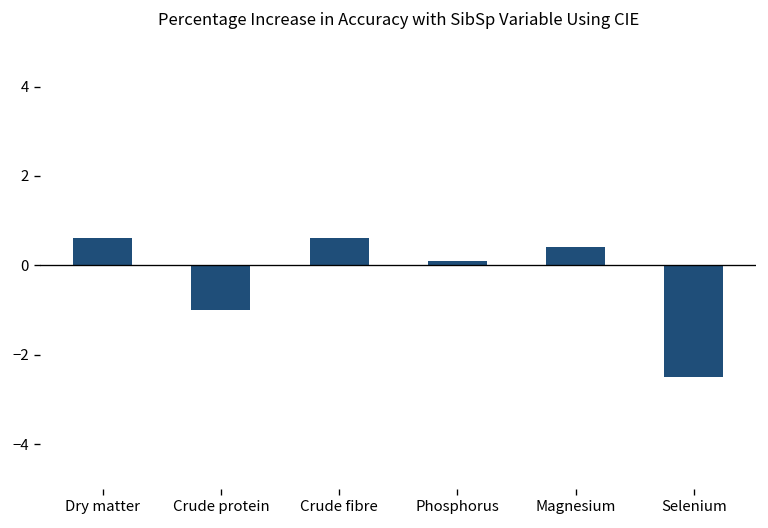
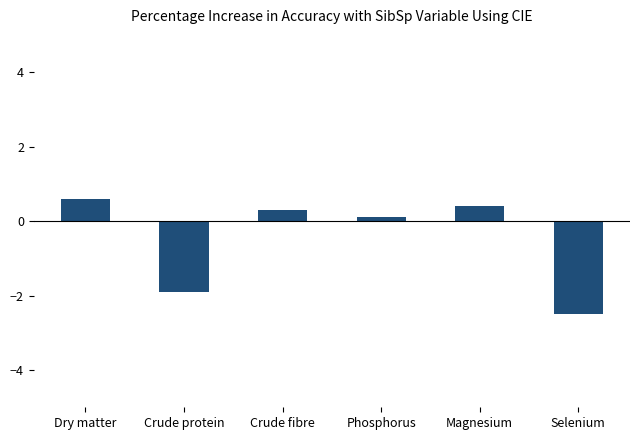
Crude protein: -1.0 -> -1.9
Crude fibre: 0.6 -> 0.3
